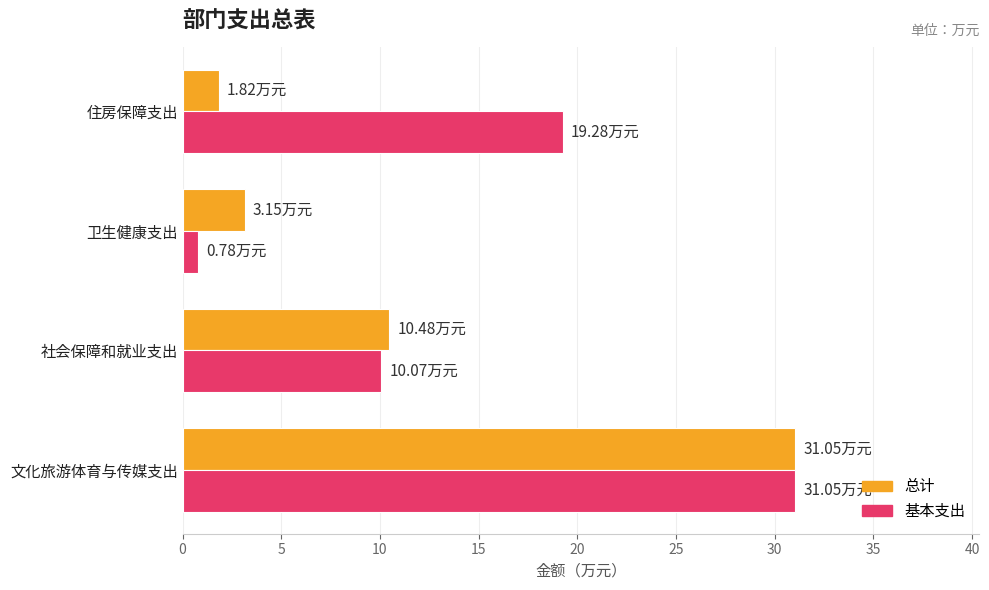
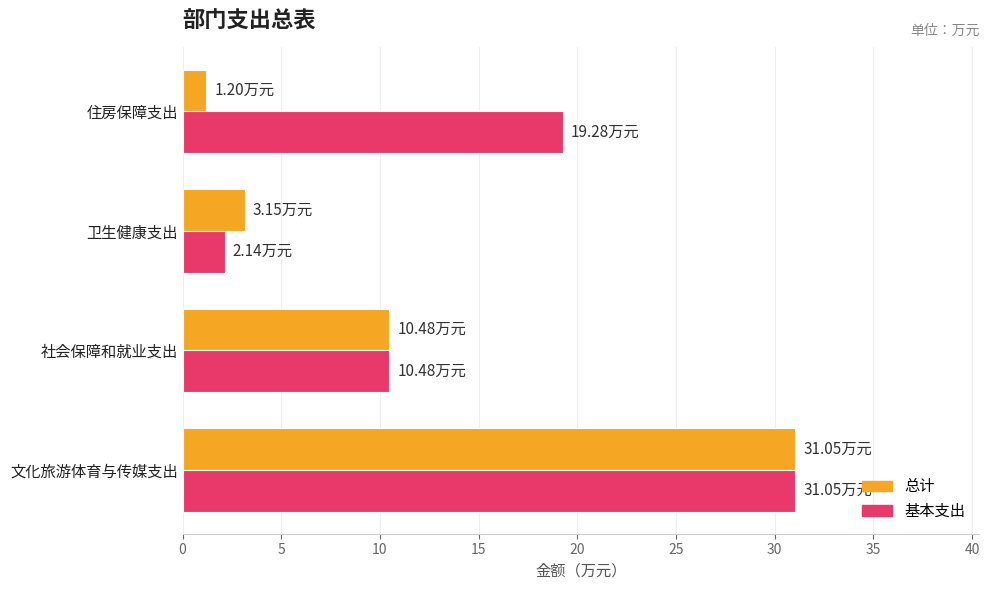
总计, 住房保障支出: 1.82 -> 1.20
基本支出, 卫生健康支出: 0.78 -> 2.14
基本支出, 社会保障和就业支出: 10.07 -> 10.48
